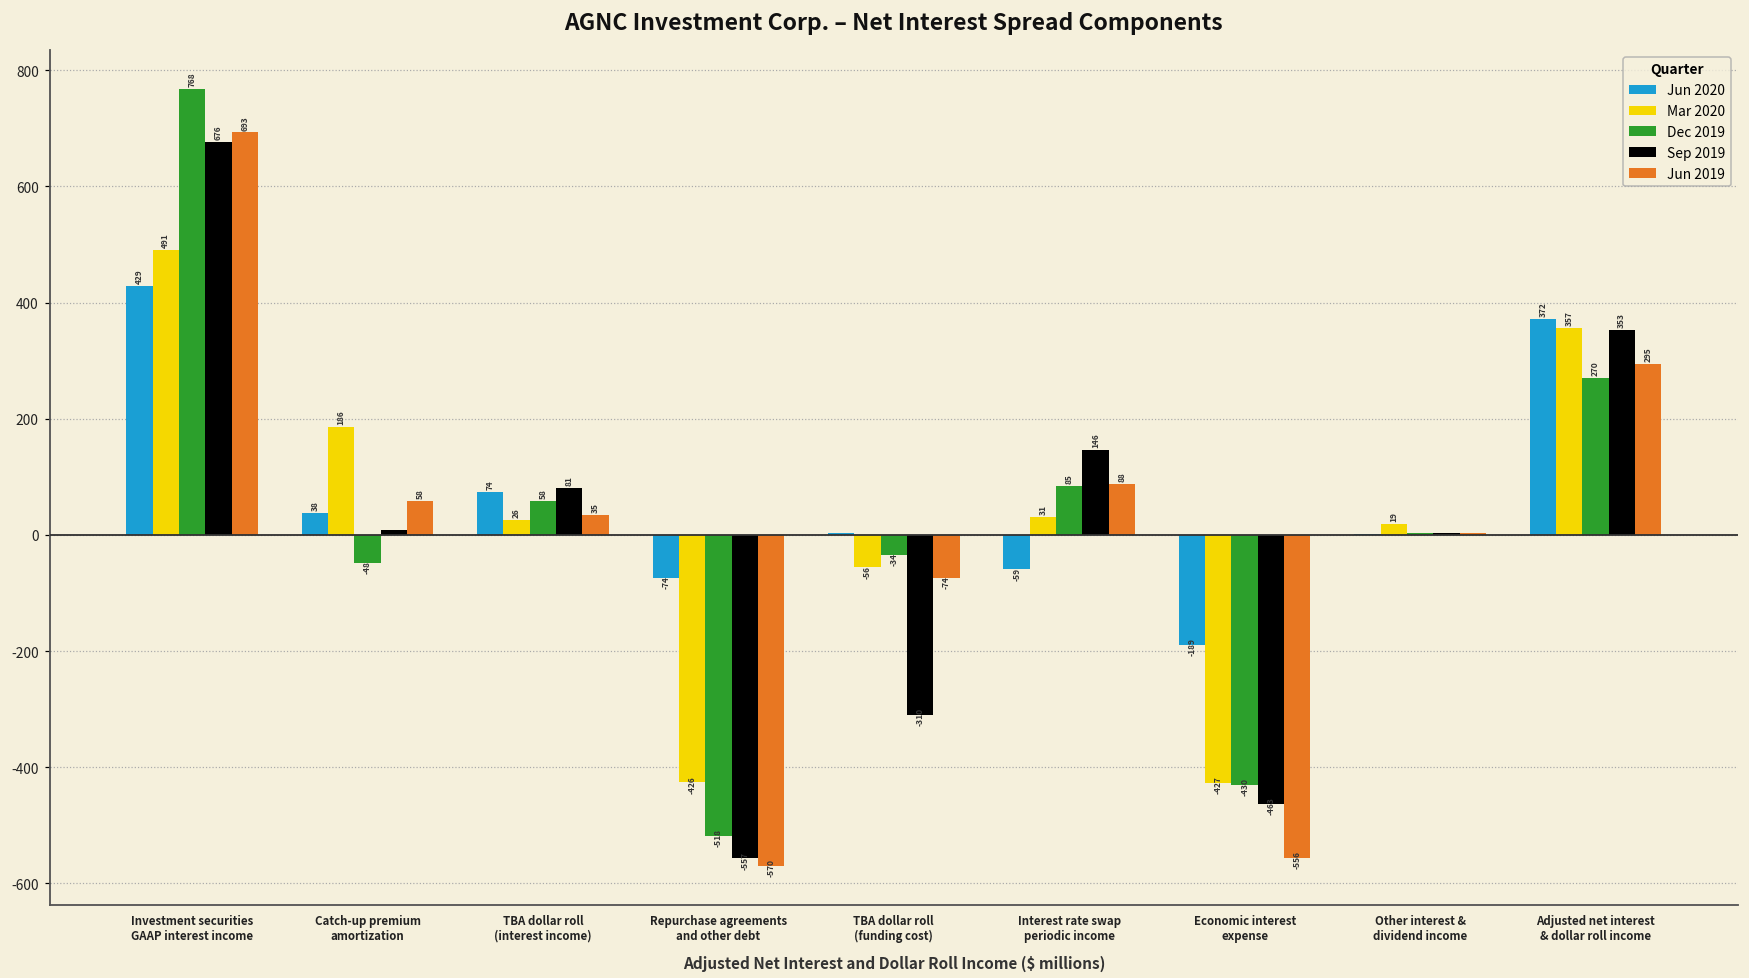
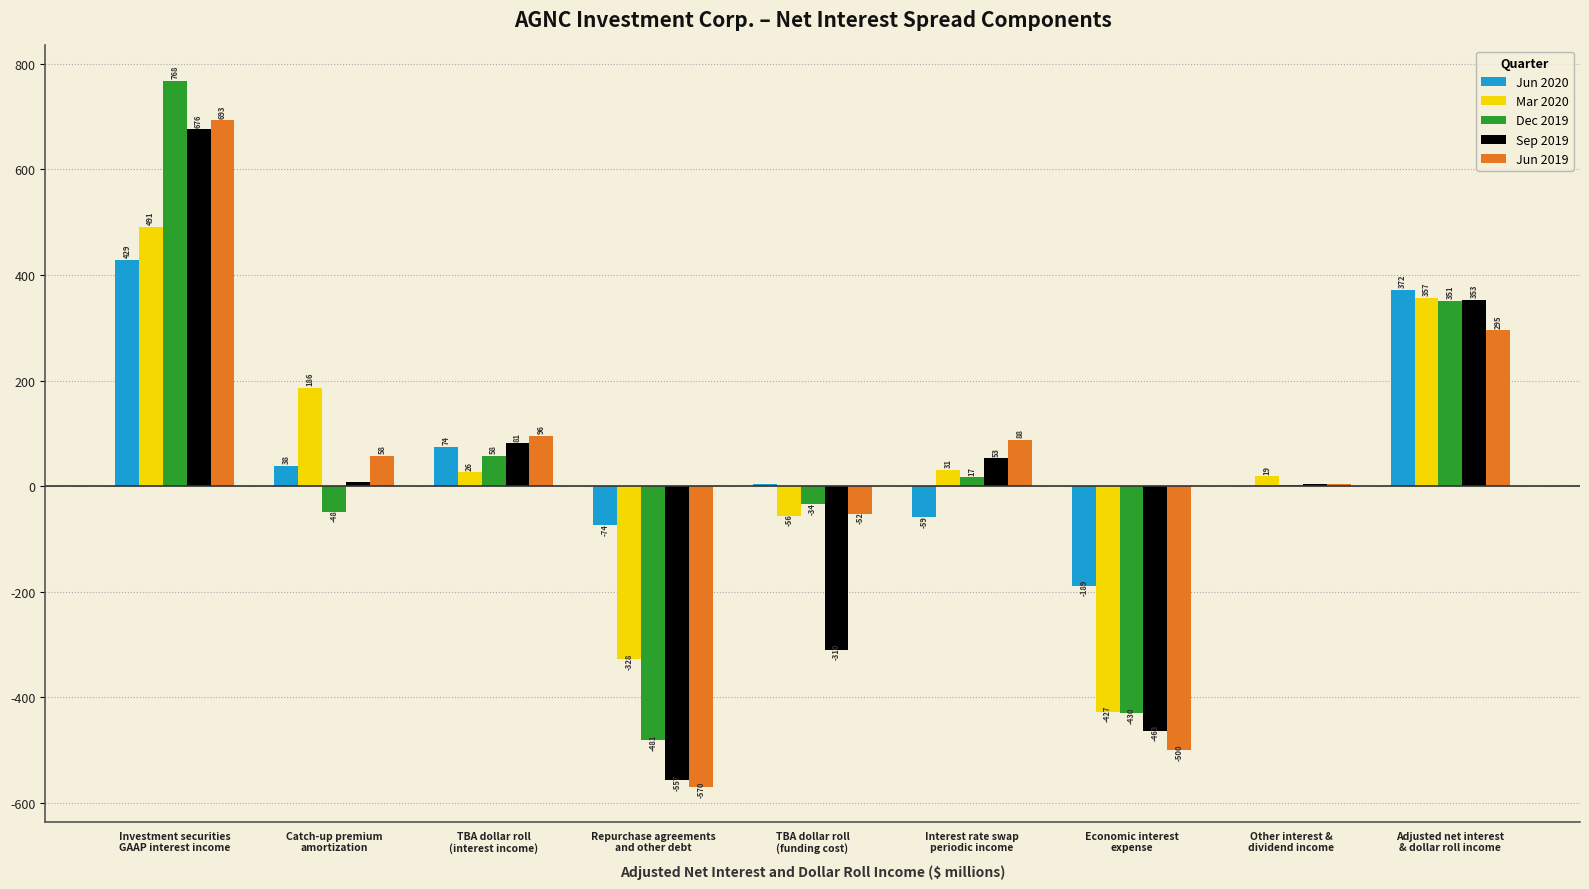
Jun 2019, TBA dollar roll (interest income): 35 -> 96
Mar 2020, Repurchase agreements and other debt: -426 -> -328
Dec 2019, Repurchase agreements and other debt: -518 -> -481
Jun 2019, TBA dollar roll (funding cost): -74 -> -52
Dec 2019, Interest rate swap periodic income: 85 -> 17
Sep 2019, Interest rate swap periodic income: 146 -> 53
Jun 2019, Economic interest expense: -556 -> -500
Dec 2019, Adjusted net interest & dollar roll income: 270 -> 351
